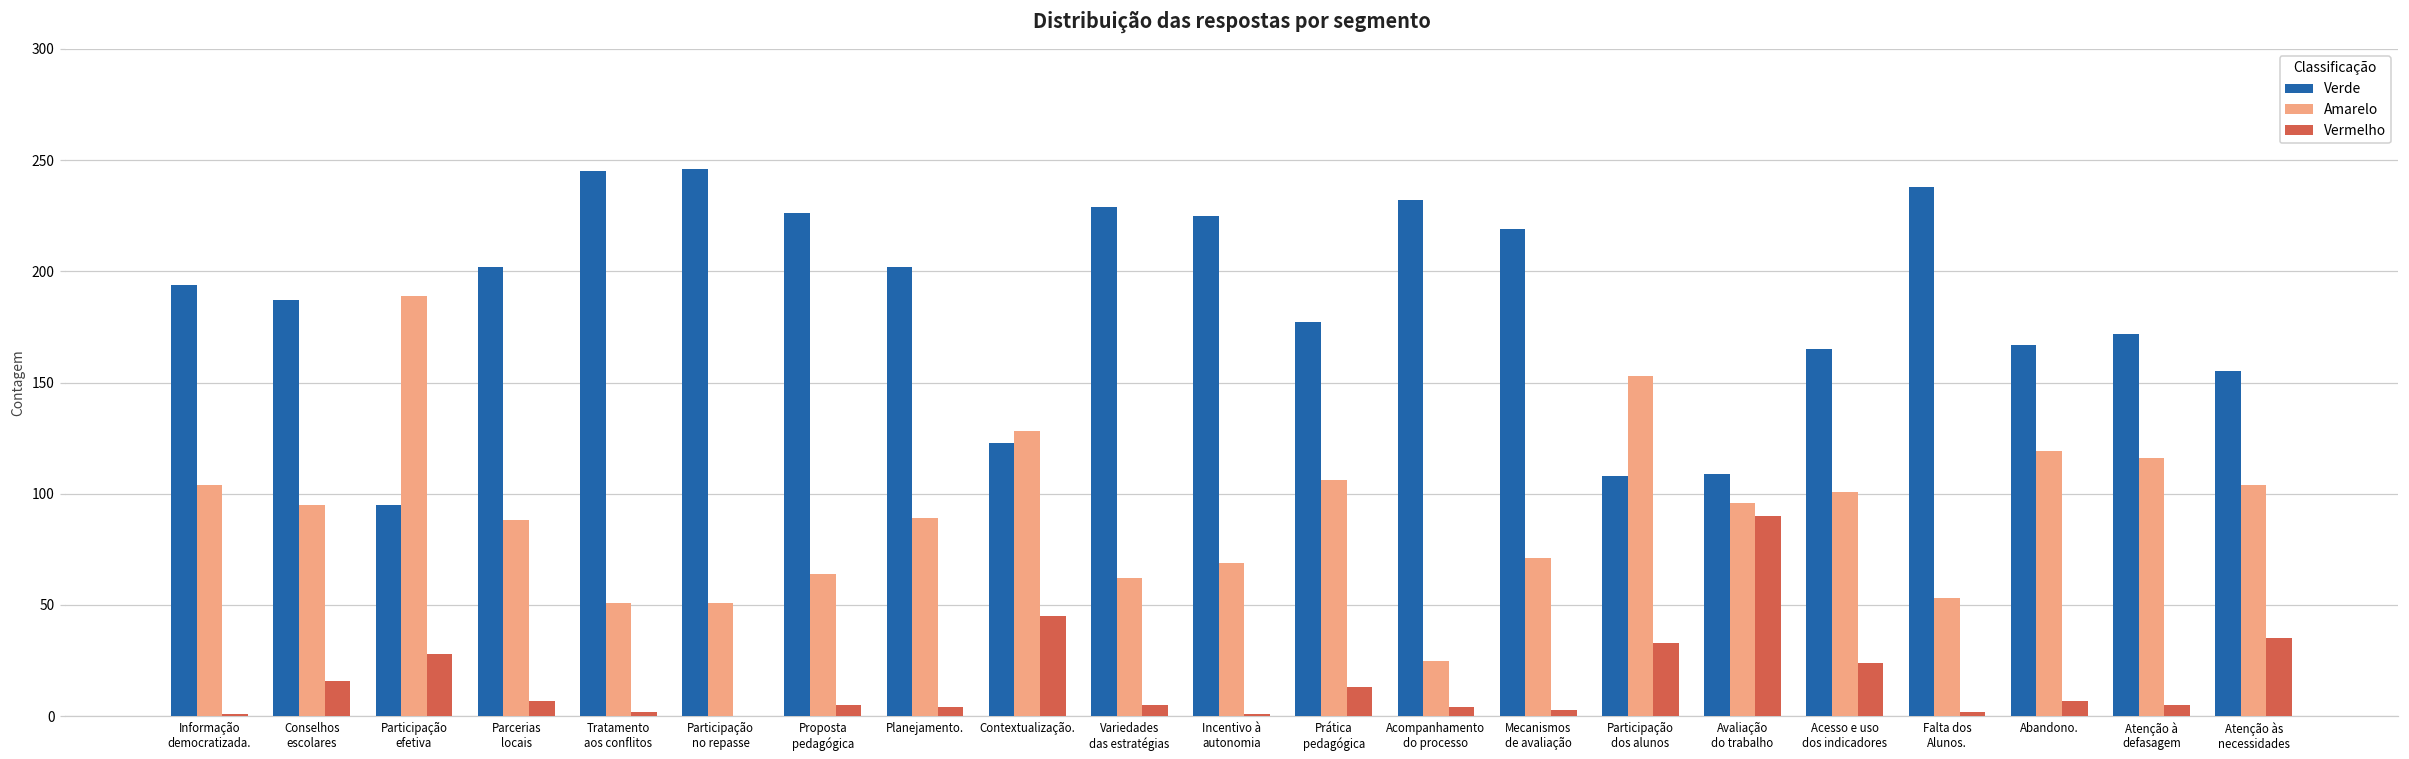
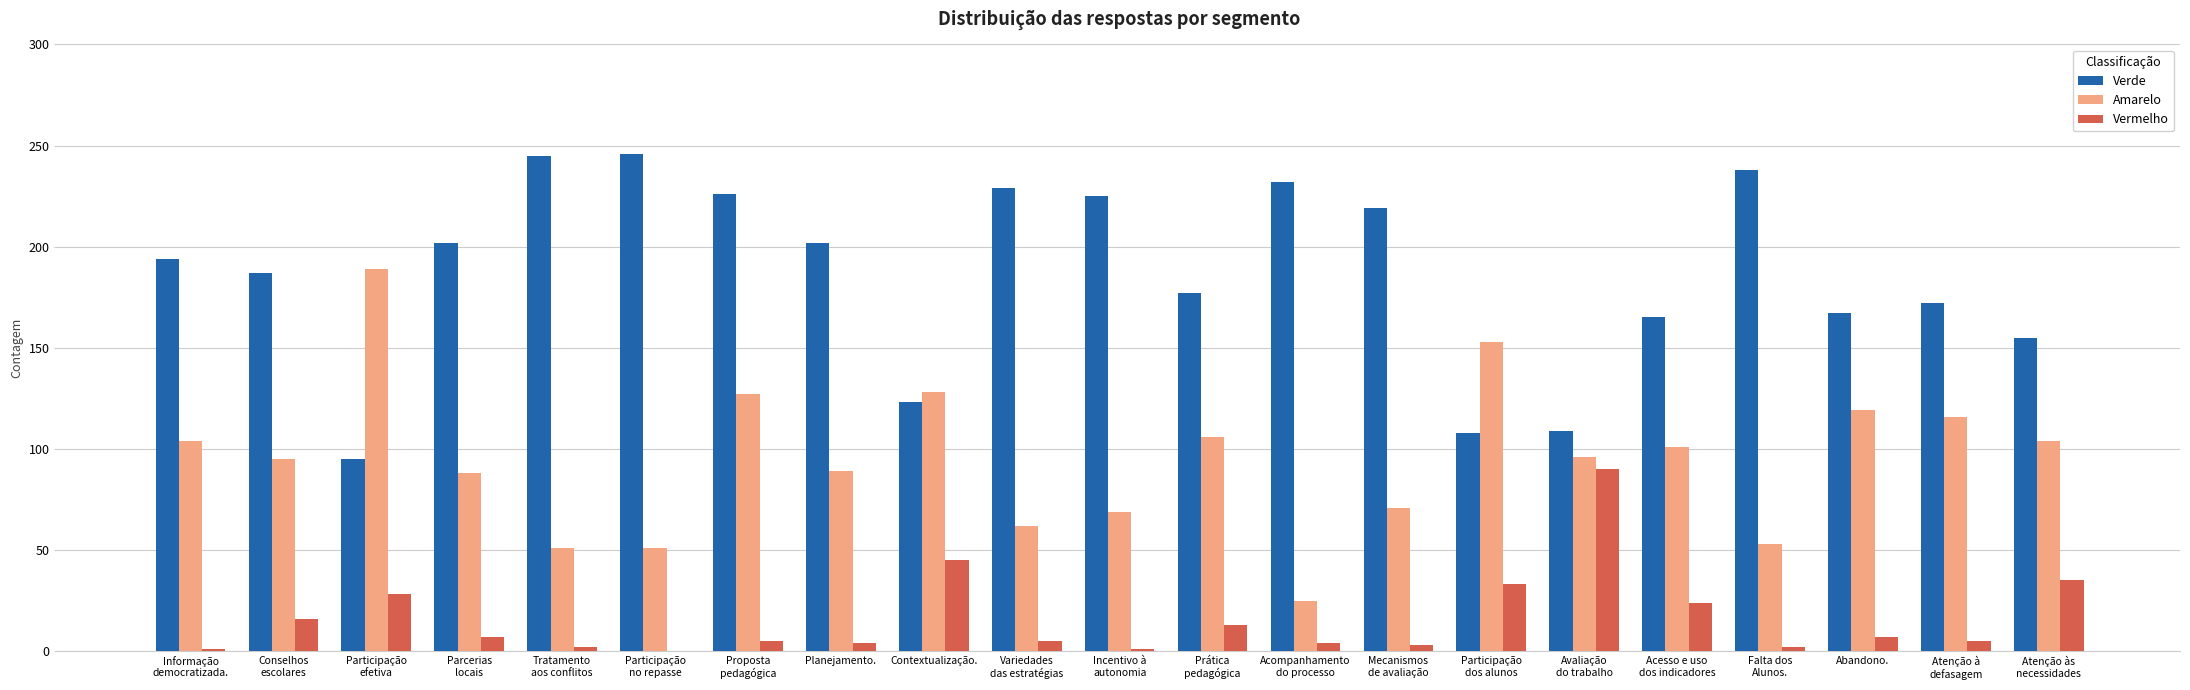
Amarelo, Proposta pedagógica: 64 -> 127
